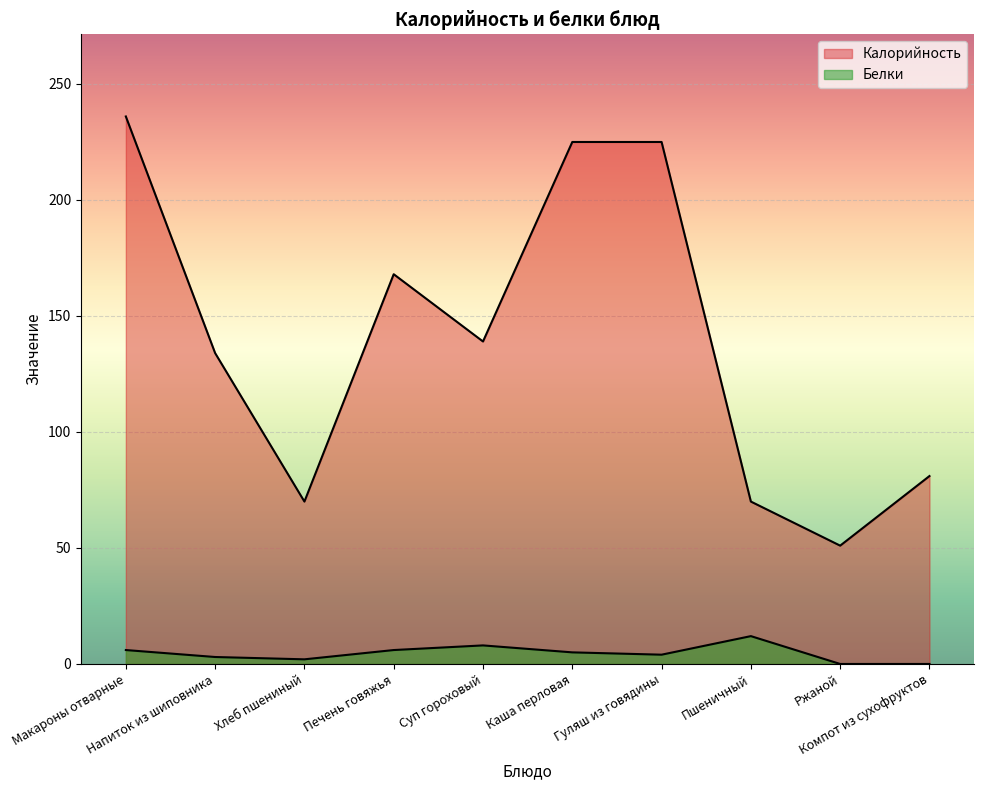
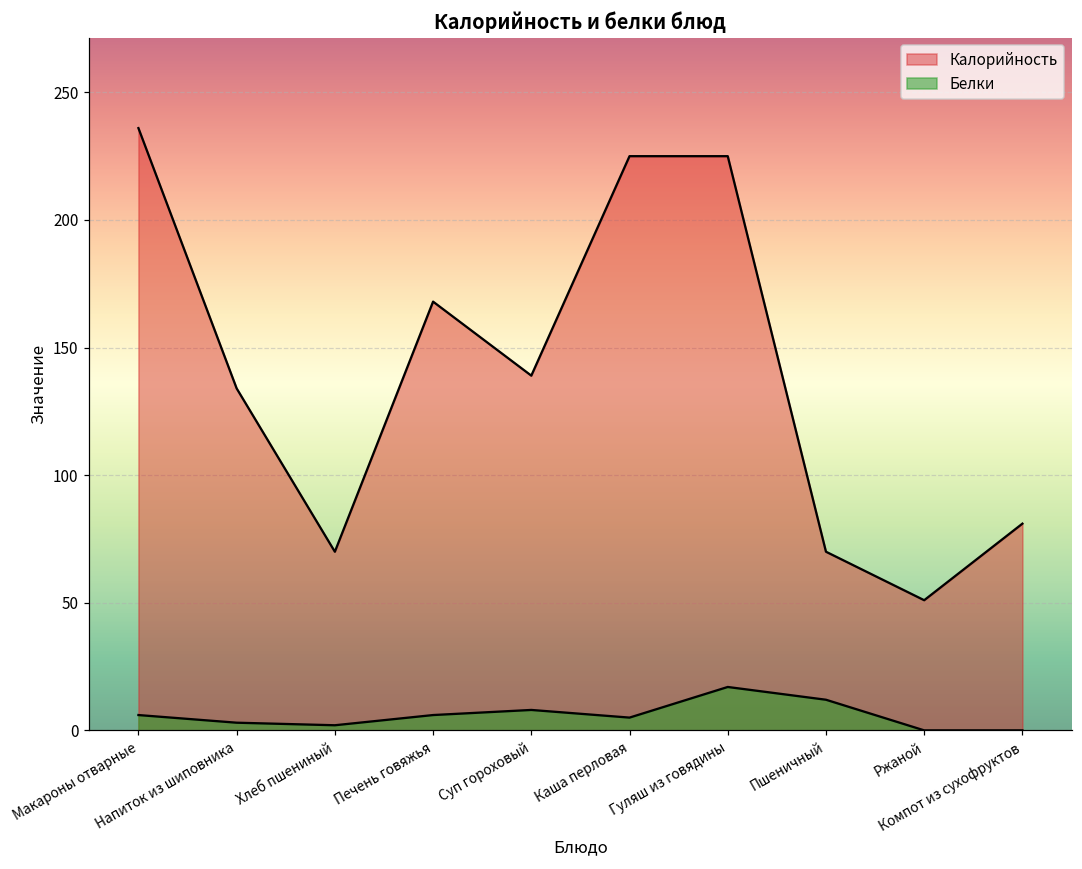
Белки, Гуляш из говядины: 4 -> 17
